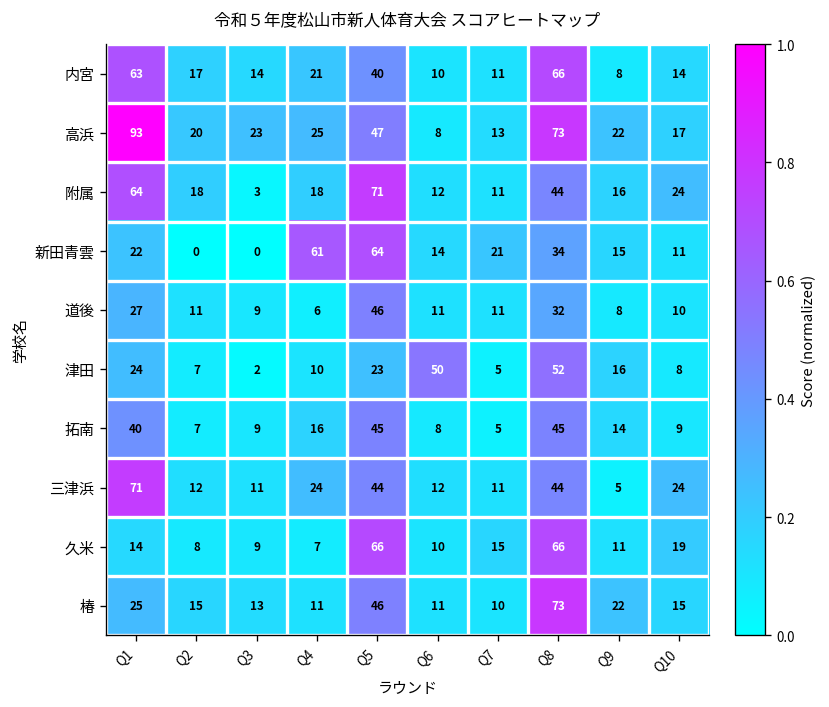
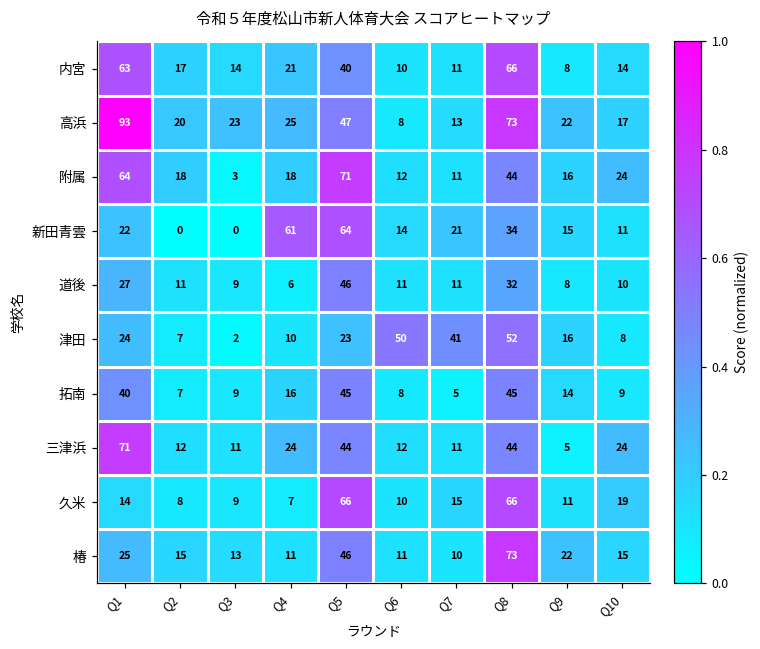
津田, Q7: 5 -> 41
